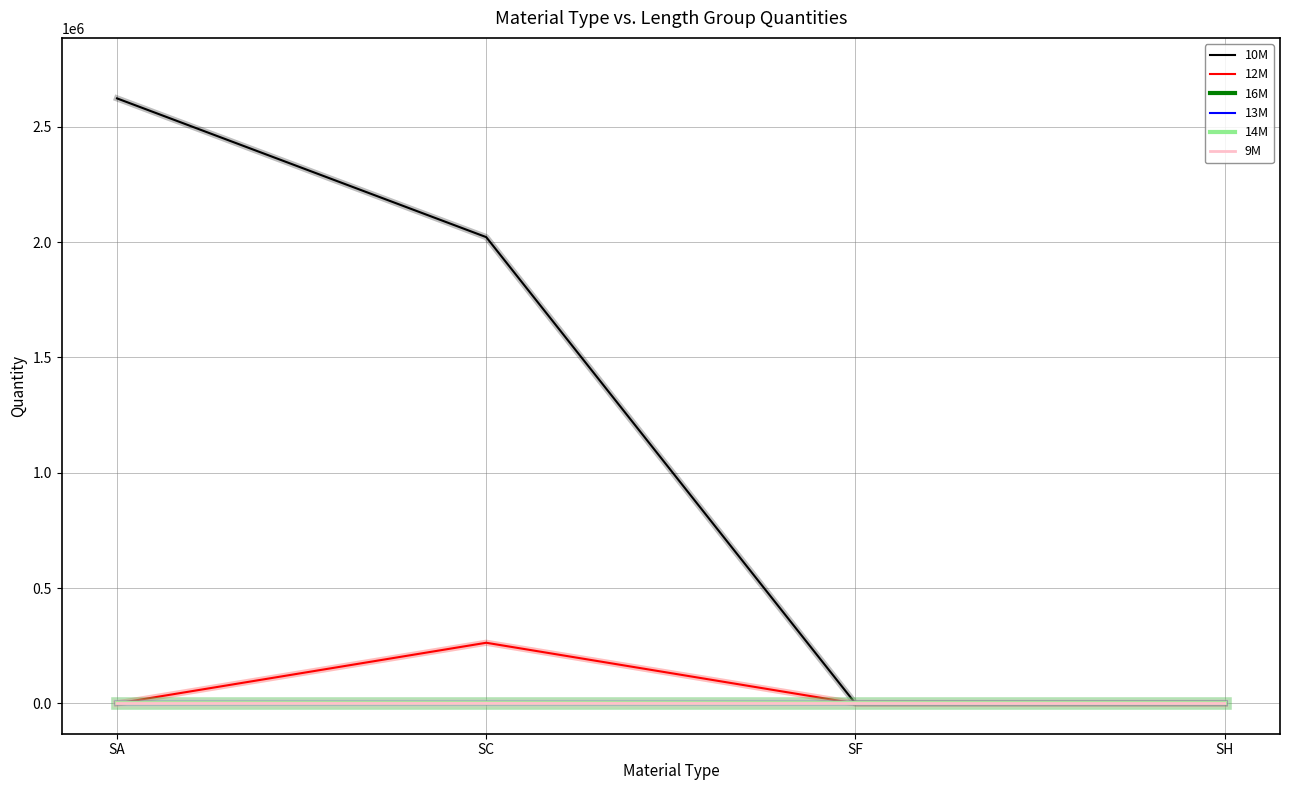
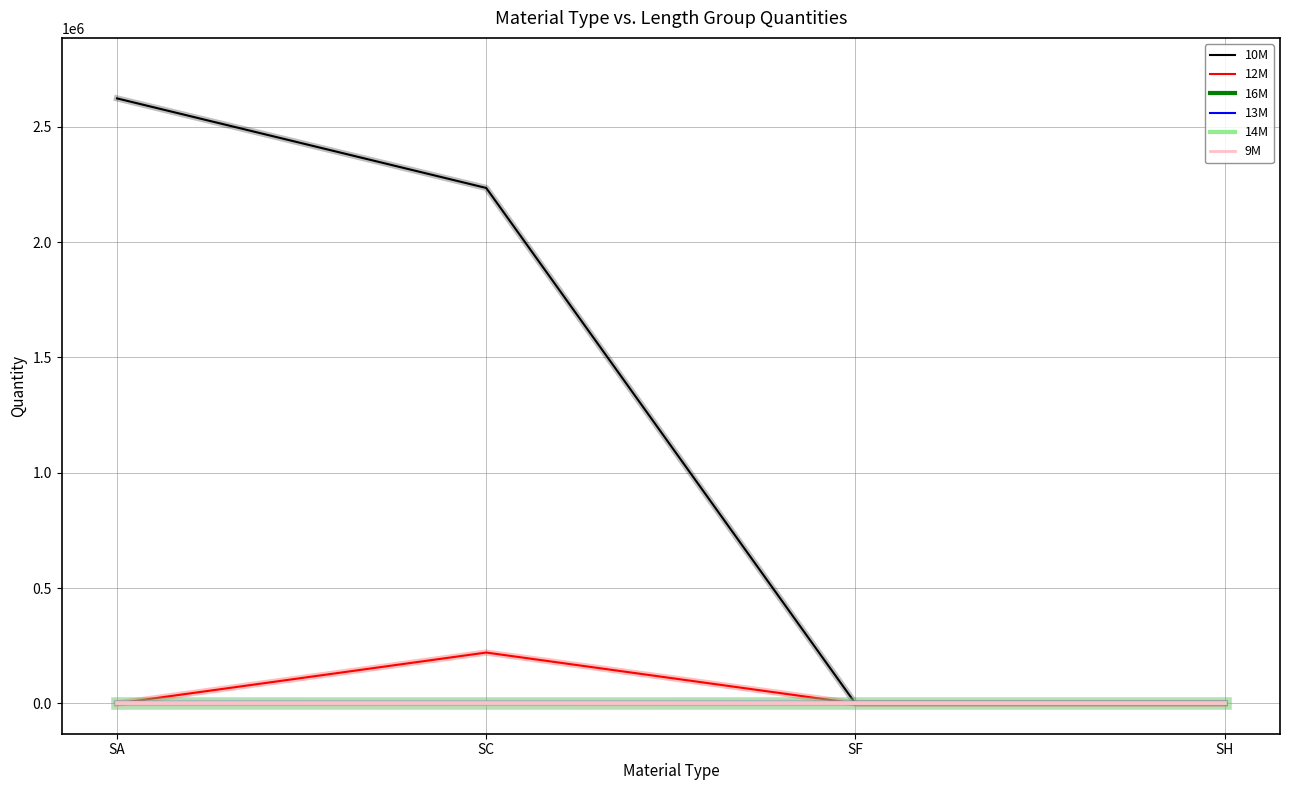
10M, SC: 2020000 -> 2240000
12M, SC: 260000 -> 220000
